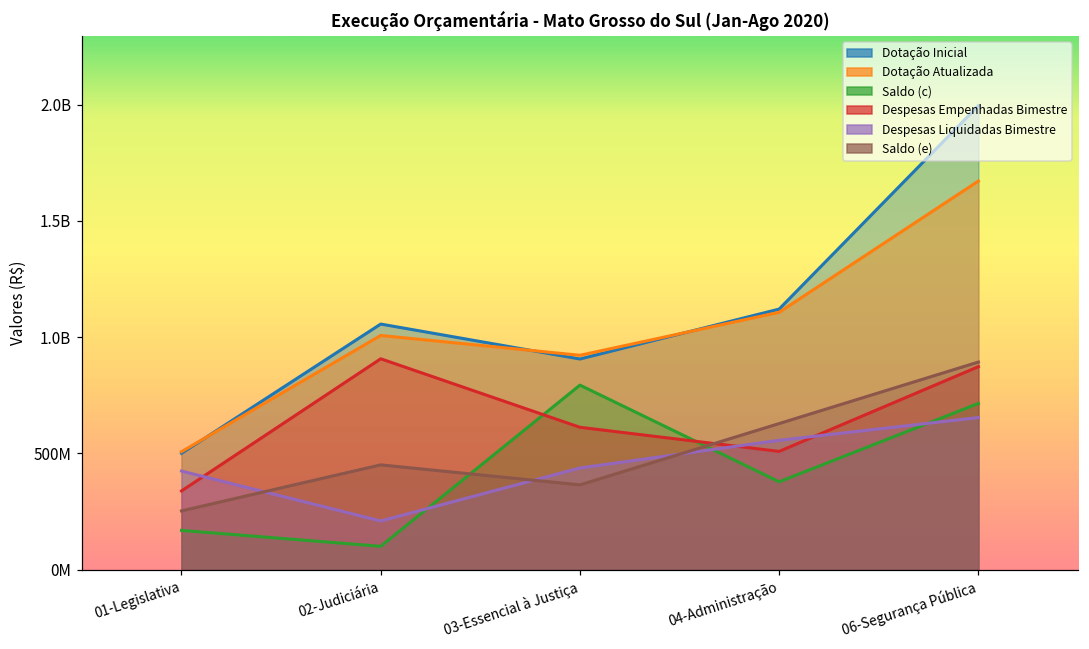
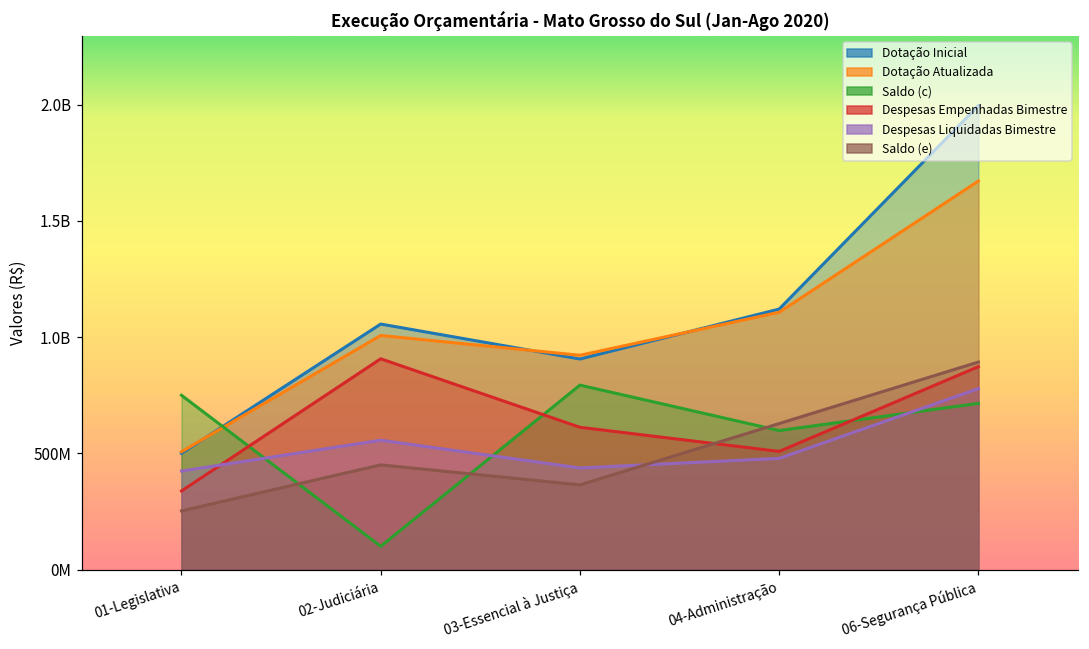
Saldo (c), 01-Legislativa: 170000000 -> 750000000
Despesas Liquidadas Bimestre, 02-Judiciária: 210000000 -> 560000000
Saldo (c), 04-Administração: 380000000 -> 600000000
Despesas Liquidadas Bimestre, 04-Administração: 560000000 -> 480000000
Despesas Liquidadas Bimestre, 06-Segurança Pública: 650000000 -> 780000000
